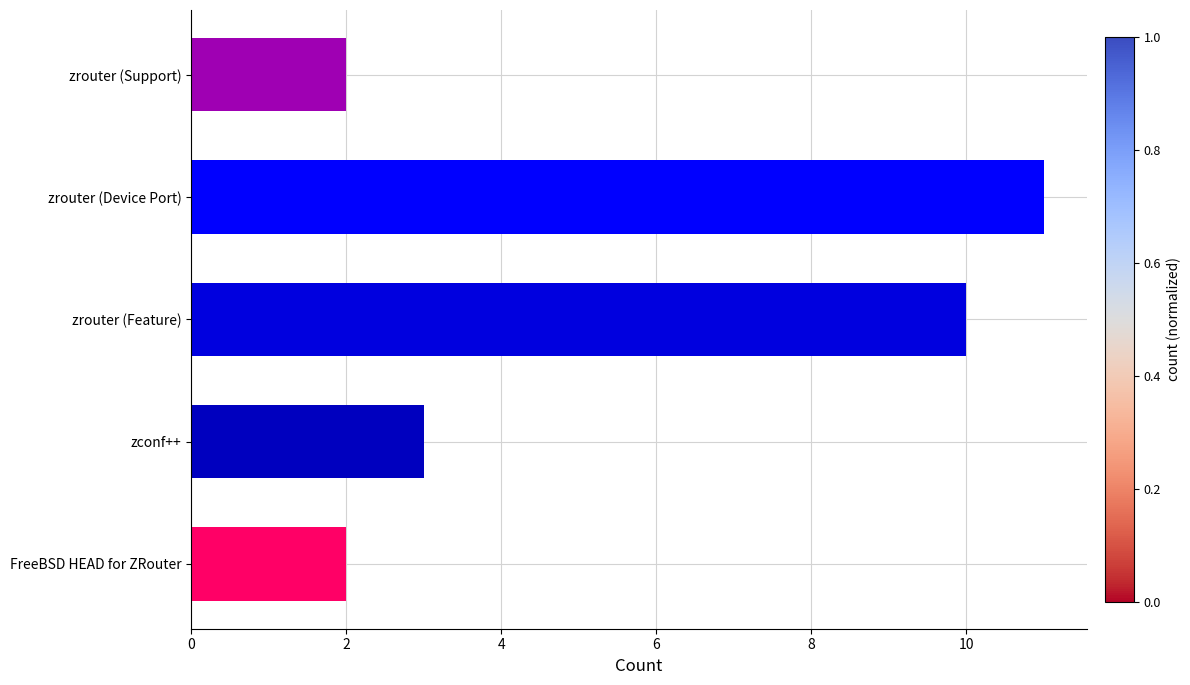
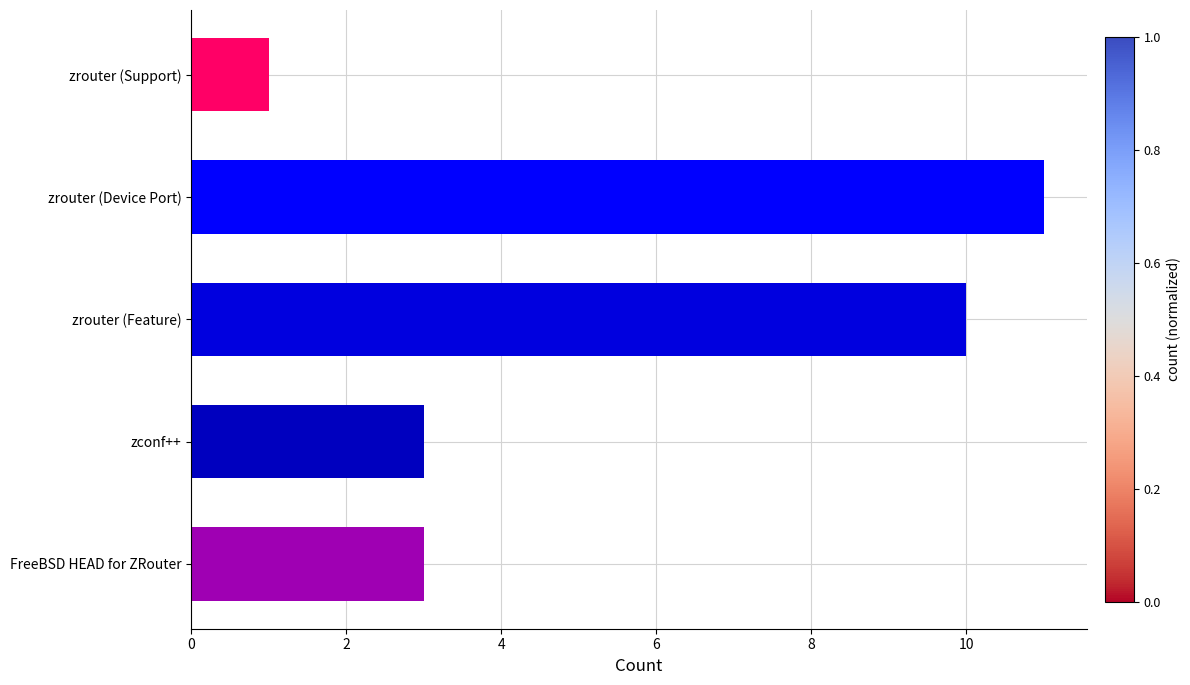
zrouter (Support): 2 -> 1
FreeBSD HEAD for ZRouter: 2 -> 3
